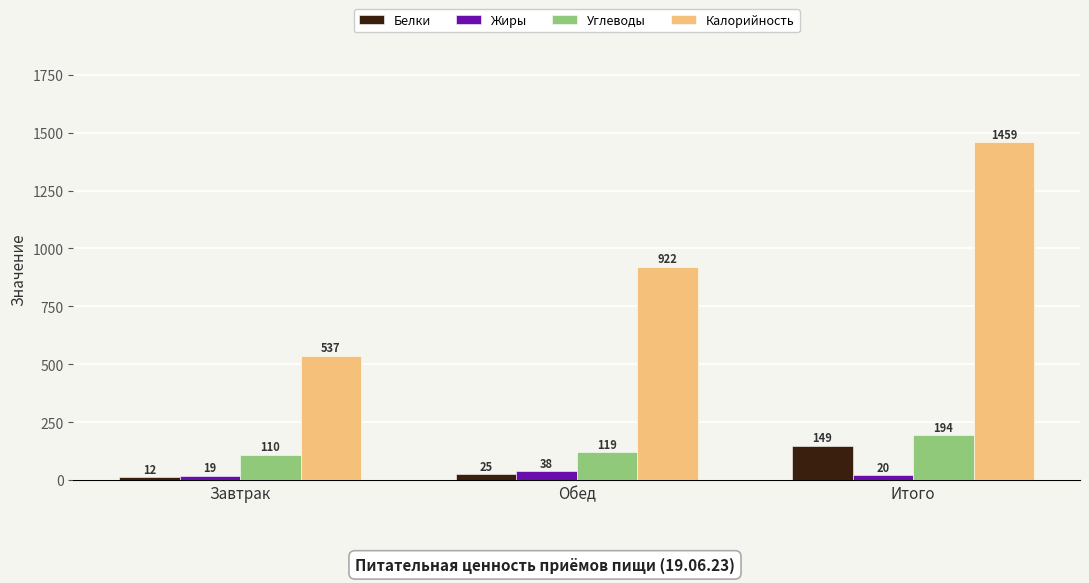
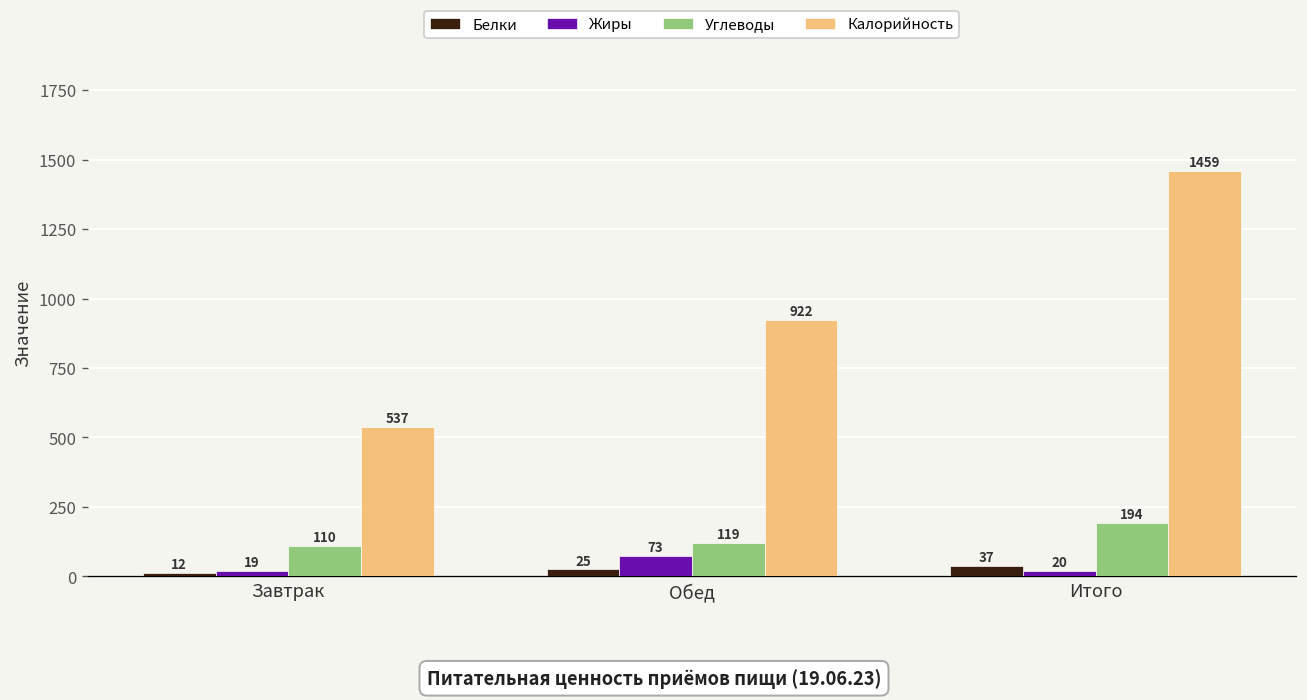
Жиры, Обед: 38 -> 73
Белки, Итого: 149 -> 37
